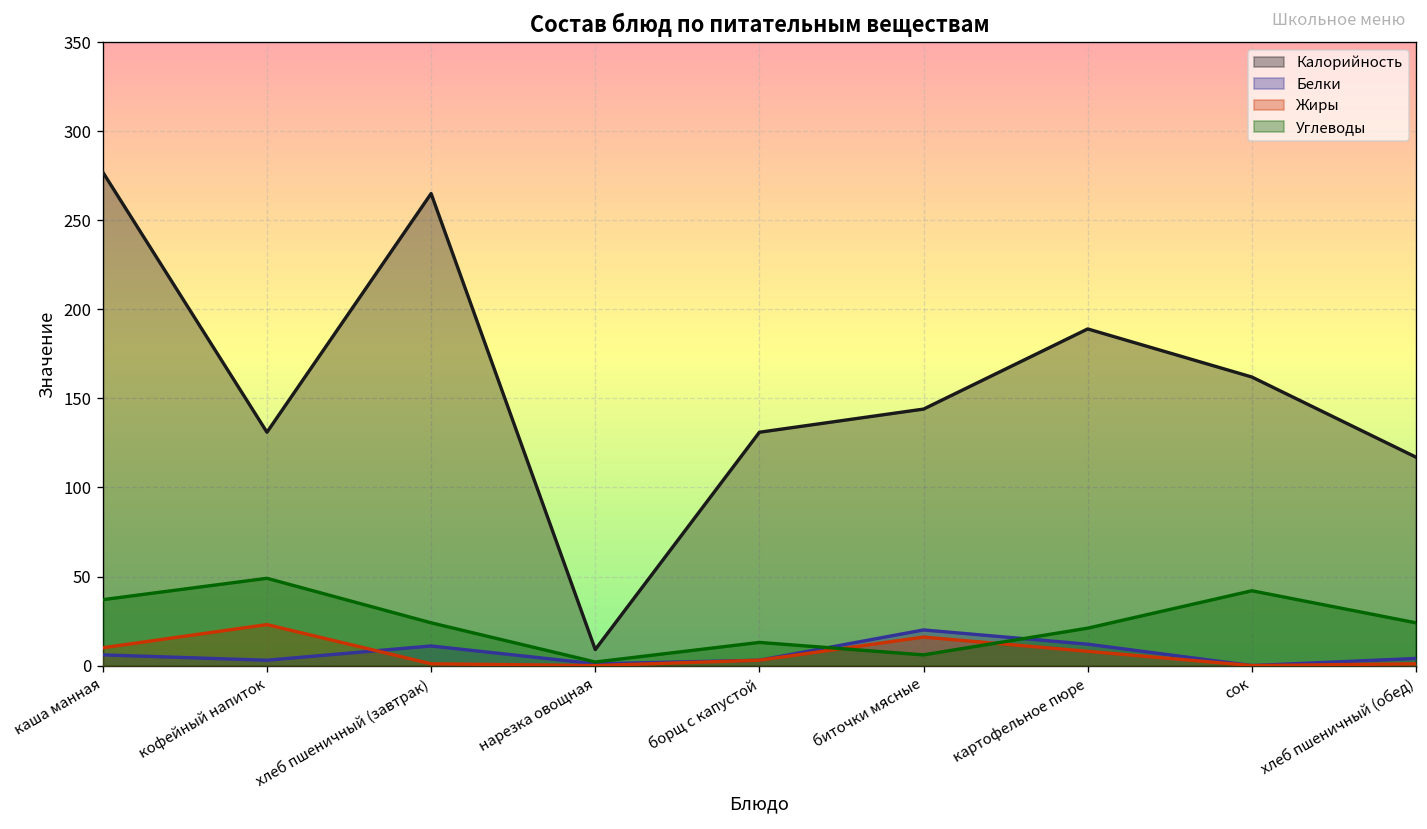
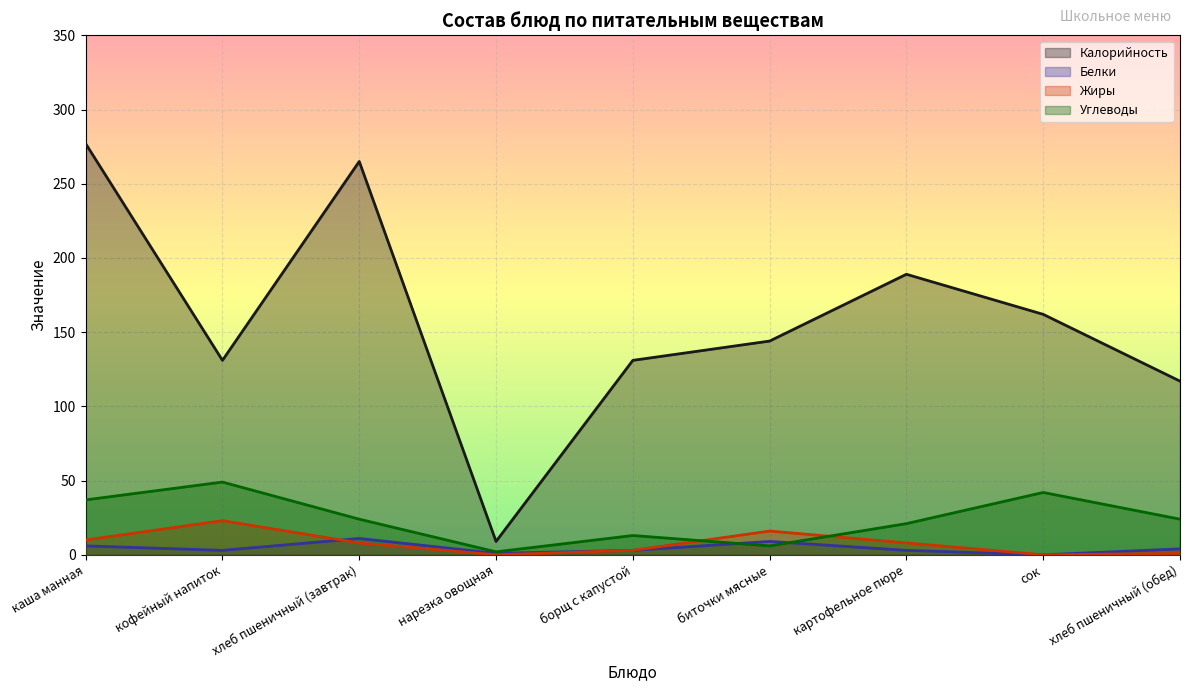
Жиры, хлеб пшеничный (завтрак): 1 -> 8
Белки, биточки мясные: 20 -> 9
Белки, картофельное пюре: 12 -> 3
